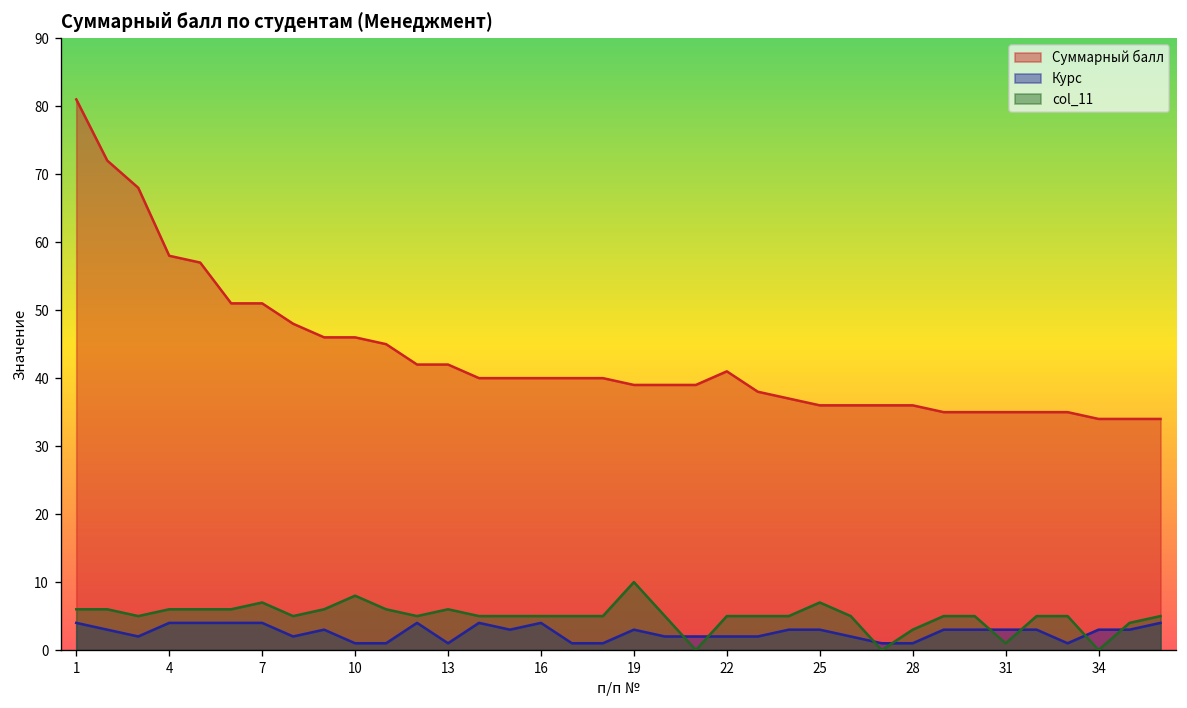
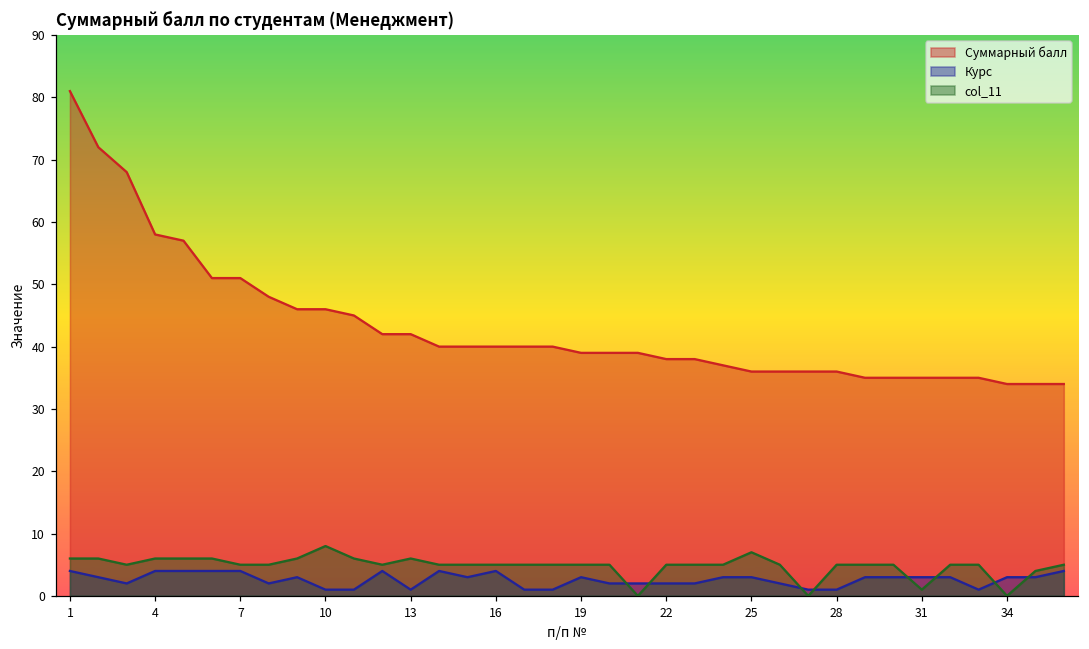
col_11, 7: 7 -> 5
col_11, 19: 10 -> 5
Суммарный балл, 22: 41 -> 38
col_11, 28: 3 -> 5
